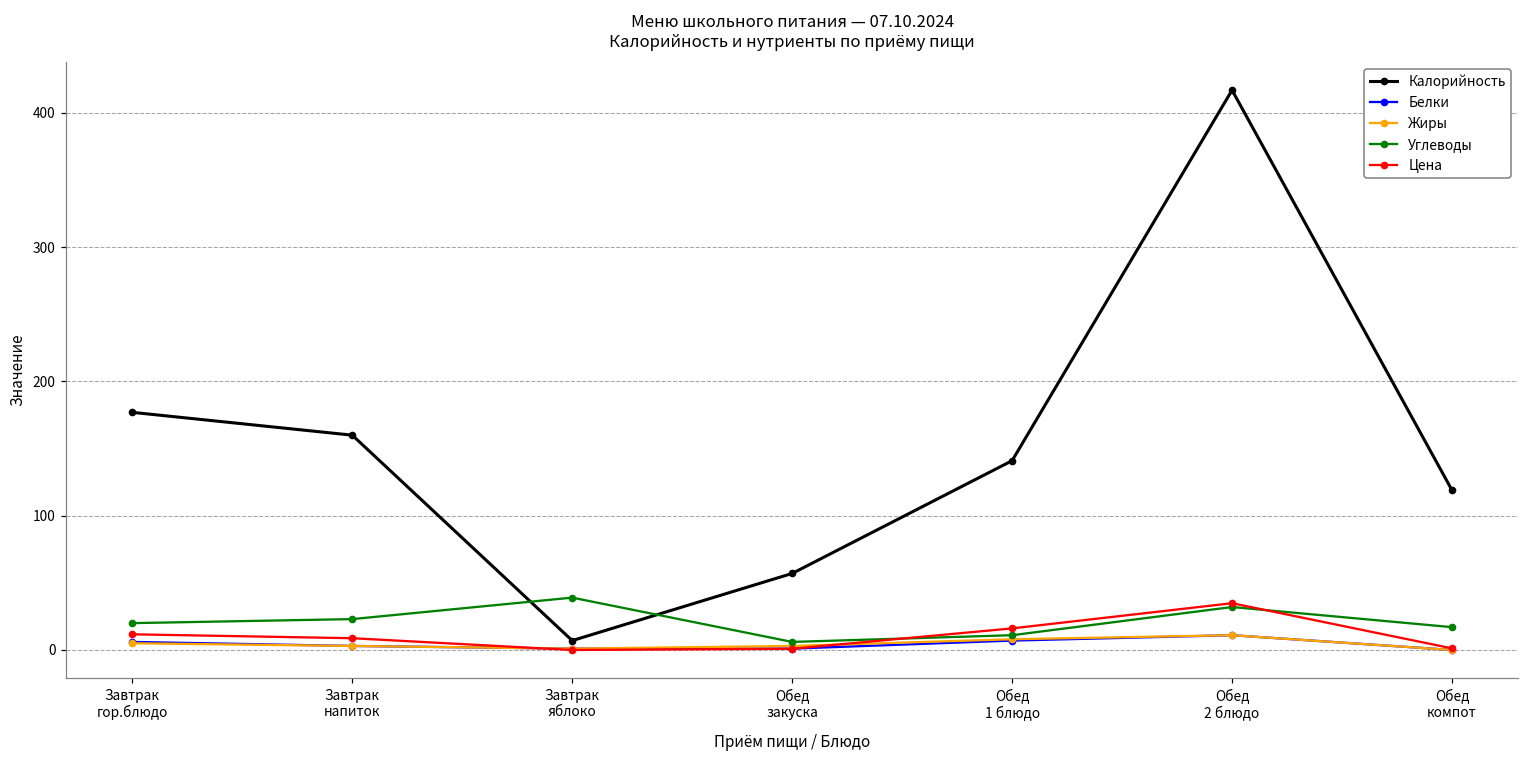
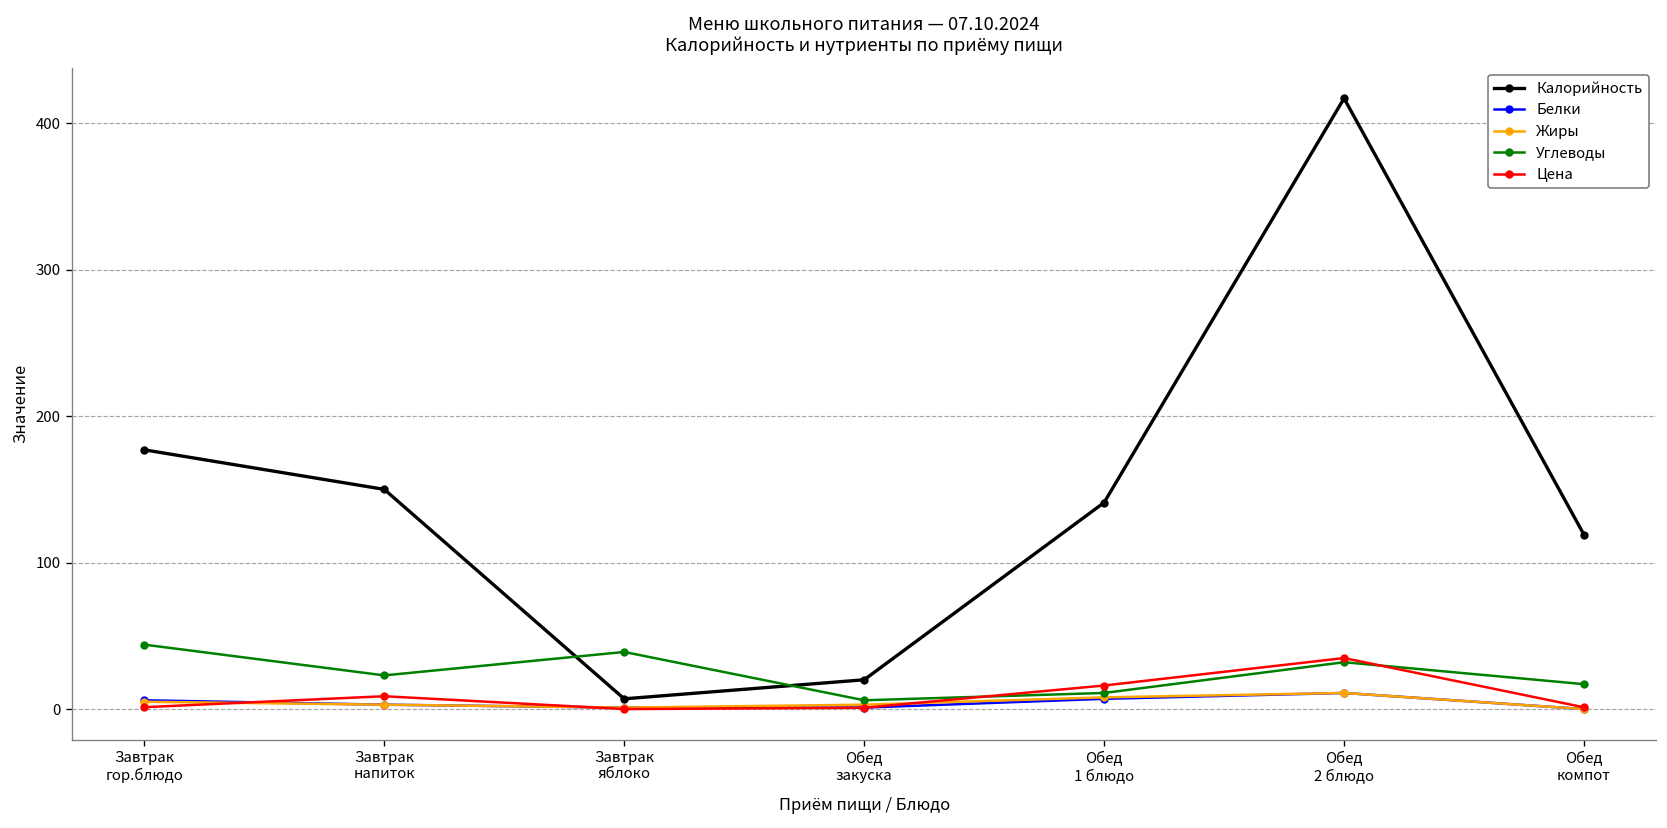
Углеводы, Завтрак гор.блюдо: 20 -> 44
Цена, Завтрак гор.блюдо: 12 -> 1
Калорийность, Завтрак напиток: 160 -> 150
Калорийность, Обед закуска: 57 -> 20
